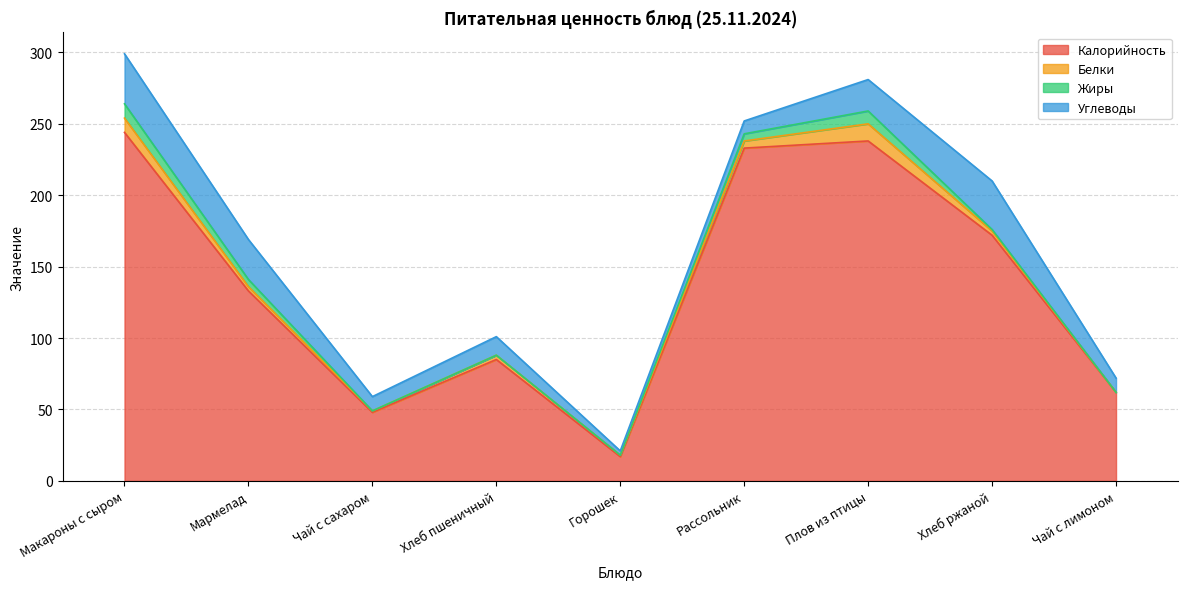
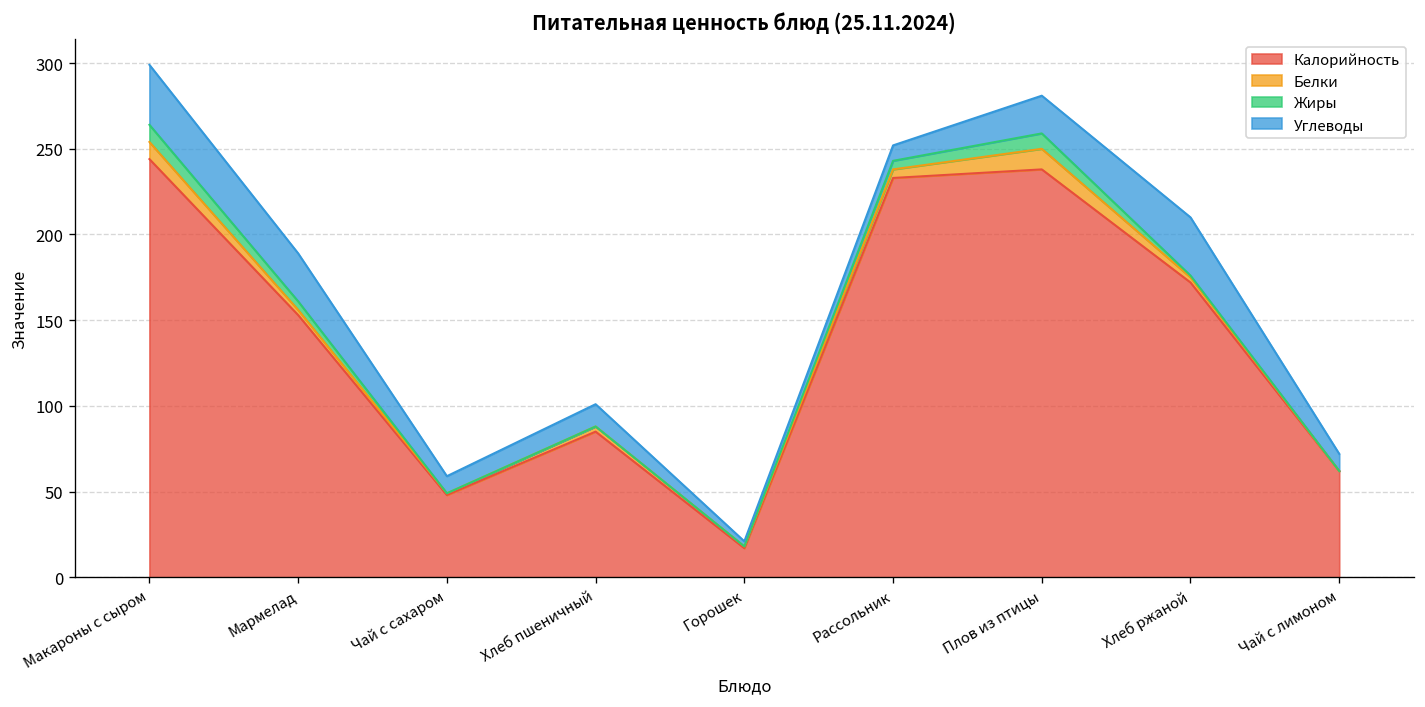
Калорийность, Мармелад: 133 -> 153
